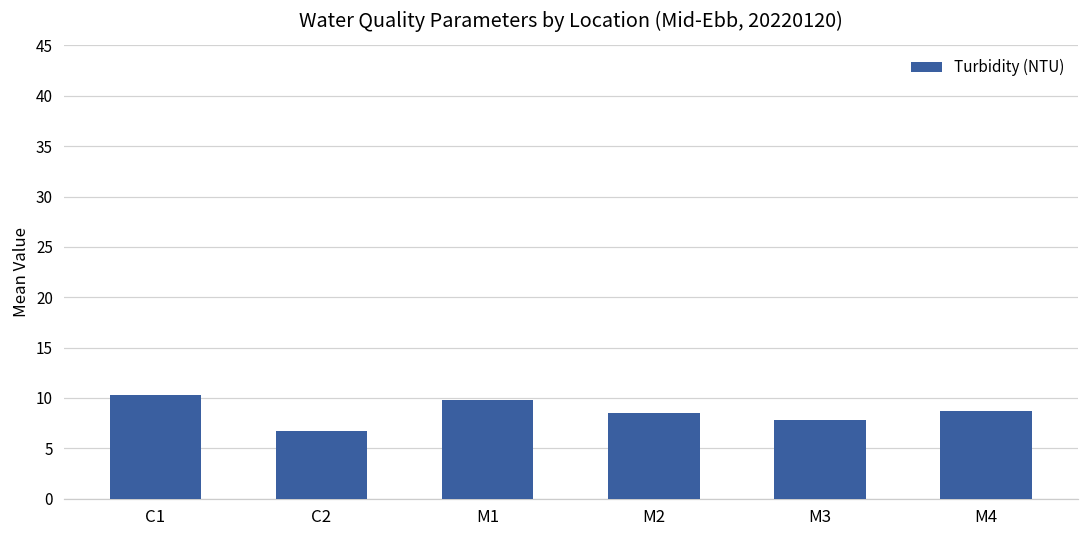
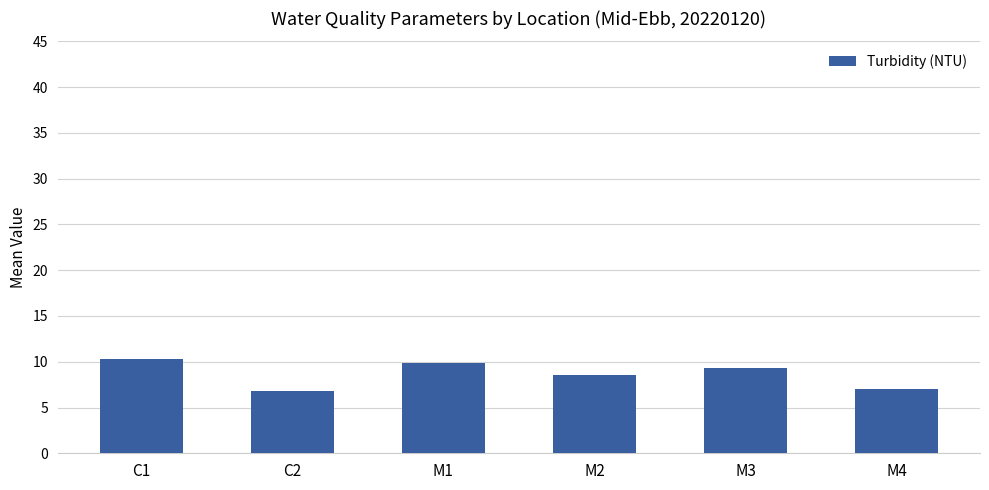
M3: 8 -> 9
M4: 9 -> 7
